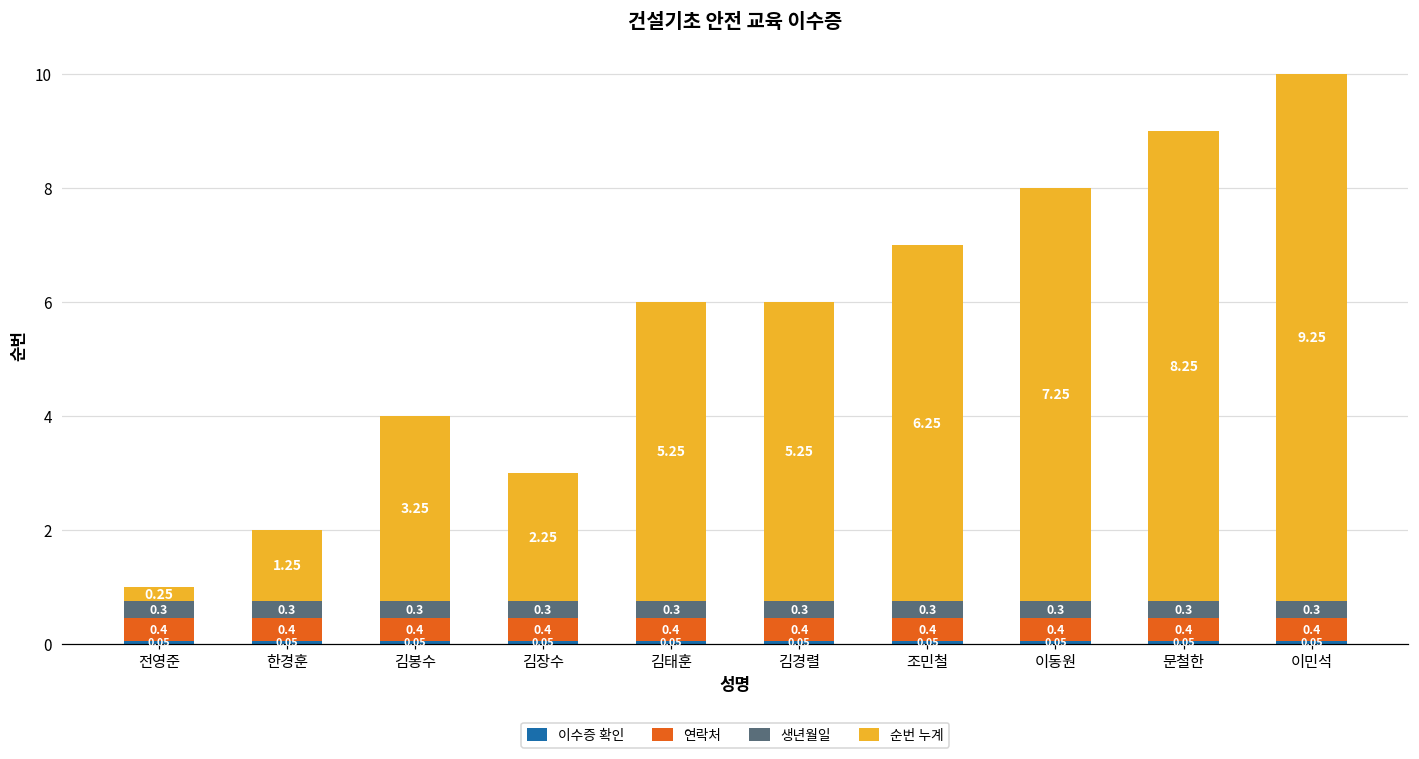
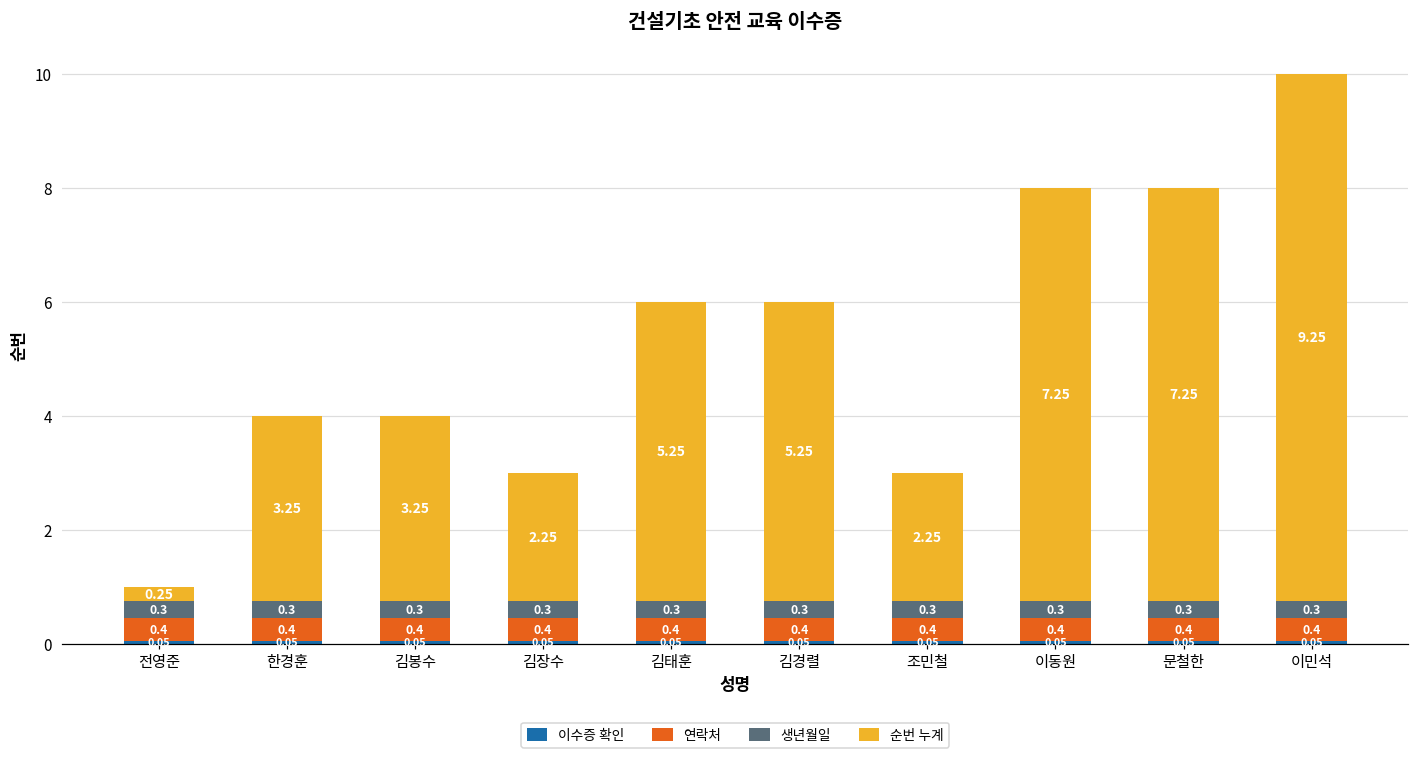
순번 누계, 한경훈: 1.25 -> 3.25
순번 누계, 조민철: 6.25 -> 2.25
순번 누계, 문철한: 8.25 -> 7.25
